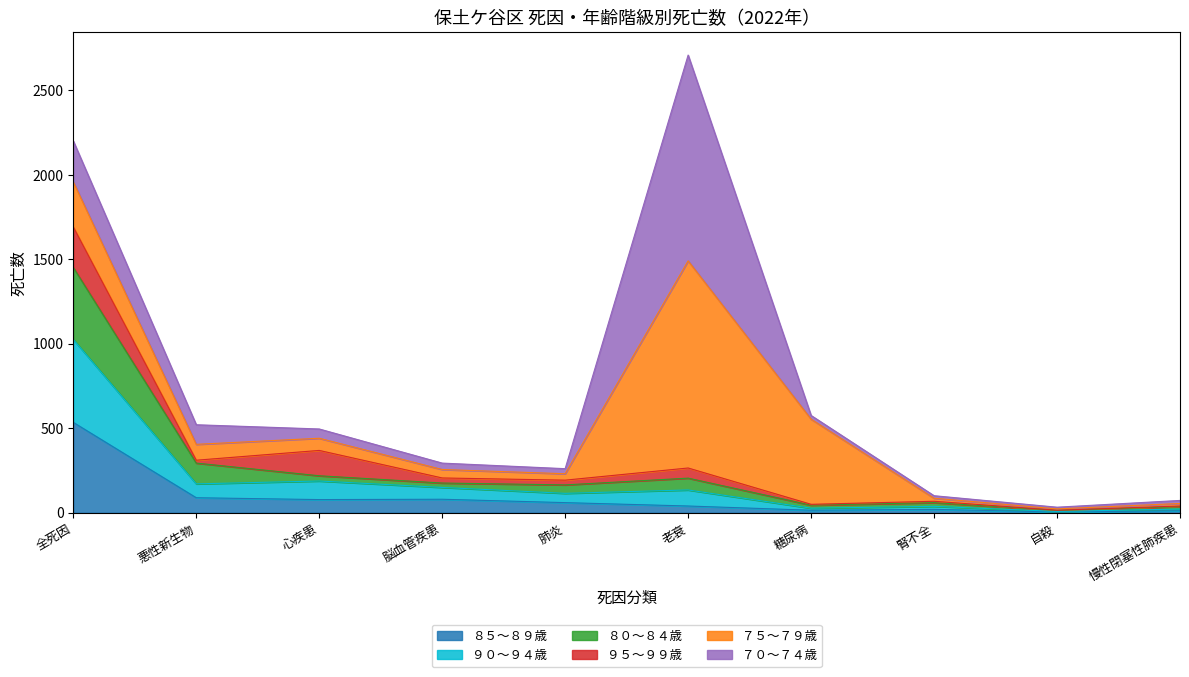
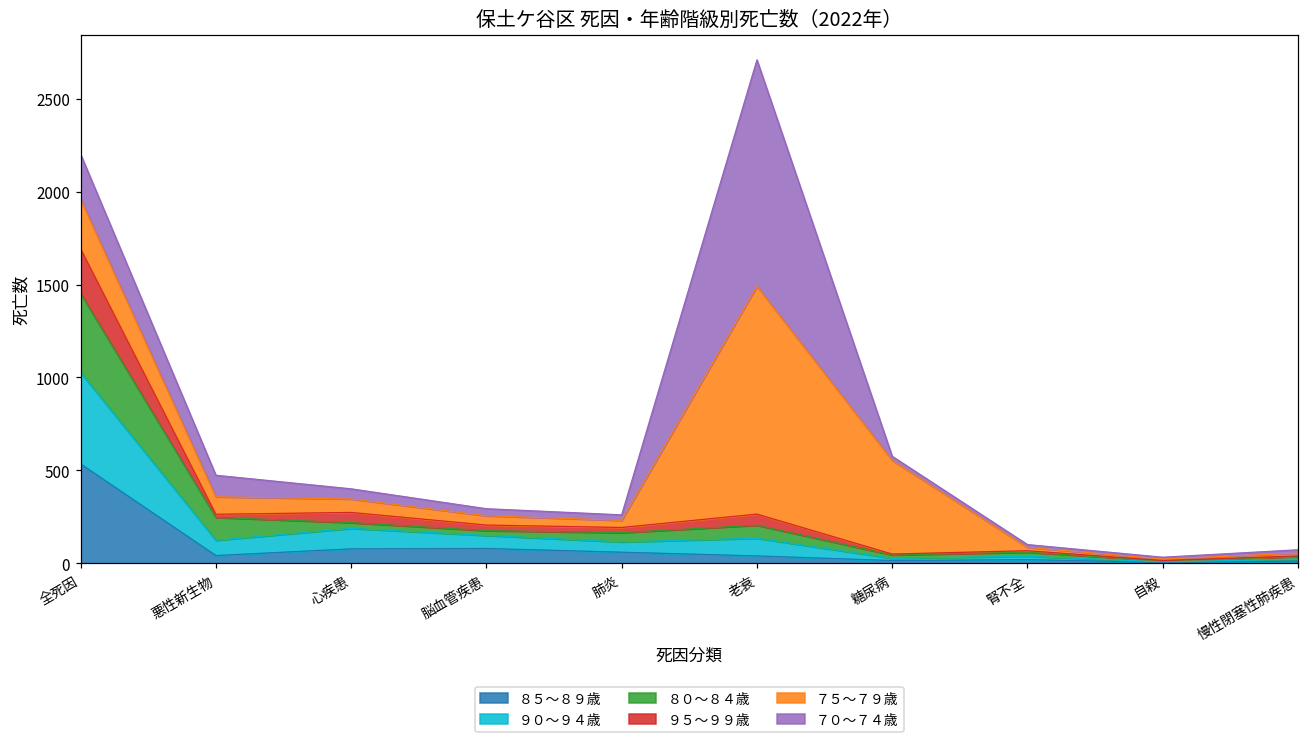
８５～８９歳, 悪性新生物: 90 -> 40
９５～９９歳, 心疾患: 150 -> 60
